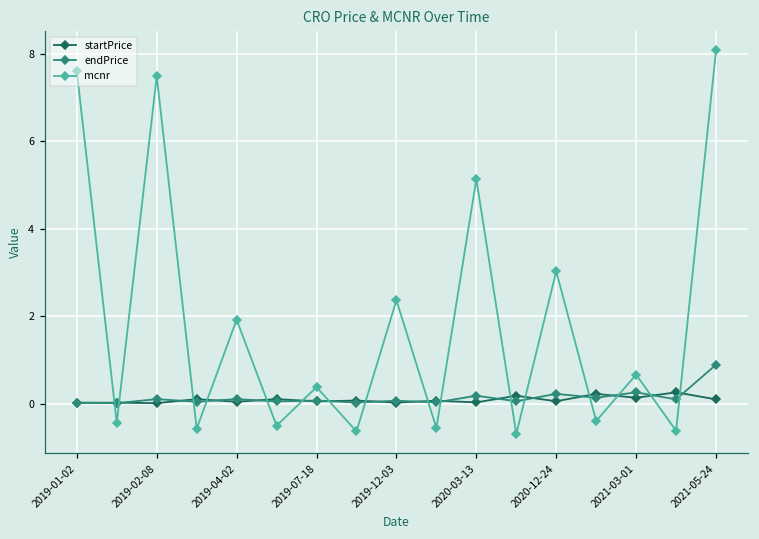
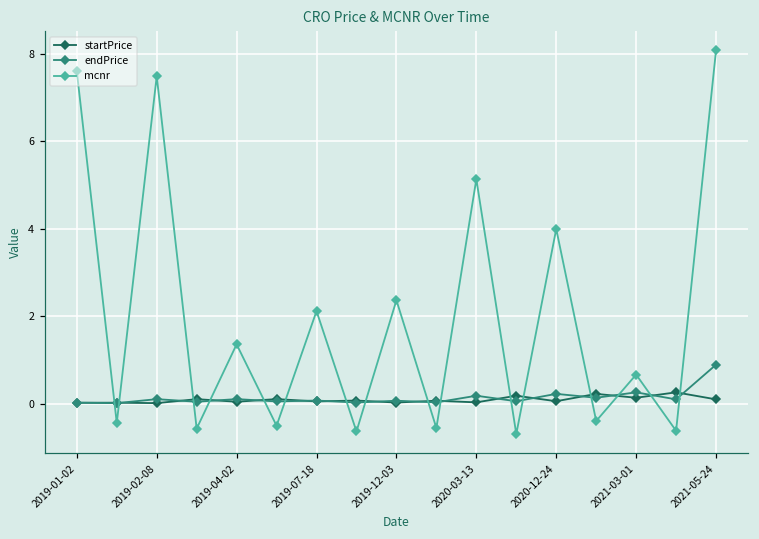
mcnr, 2019-04-02: 1.9 -> 1.4
mcnr, 2019-07-18: 0.4 -> 2.1
mcnr, 2020-12-24: 3.0 -> 4.0
